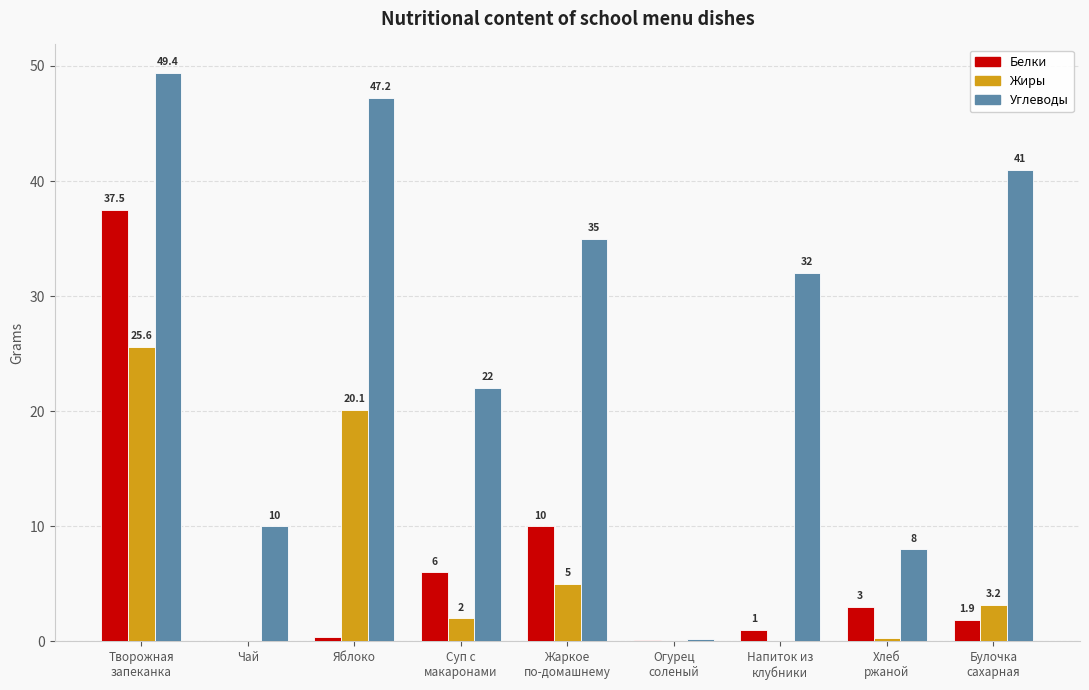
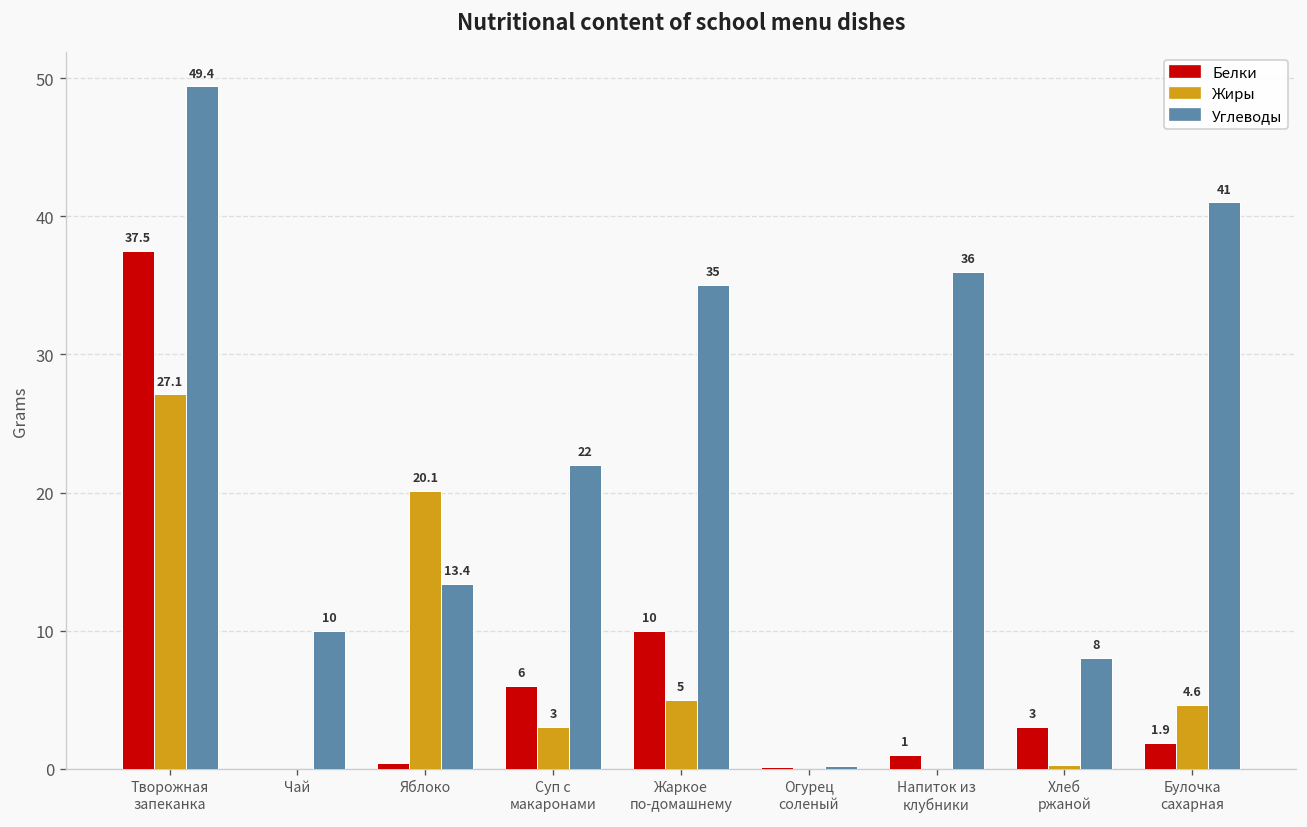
Жиры, Творожная запеканка: 25.6 -> 27.1
Углеводы, Яблоко: 47.2 -> 13.4
Жиры, Суп с макаронами: 2 -> 3
Углеводы, Напиток из клубники: 32 -> 36
Жиры, Булочка сахарная: 3.2 -> 4.6
